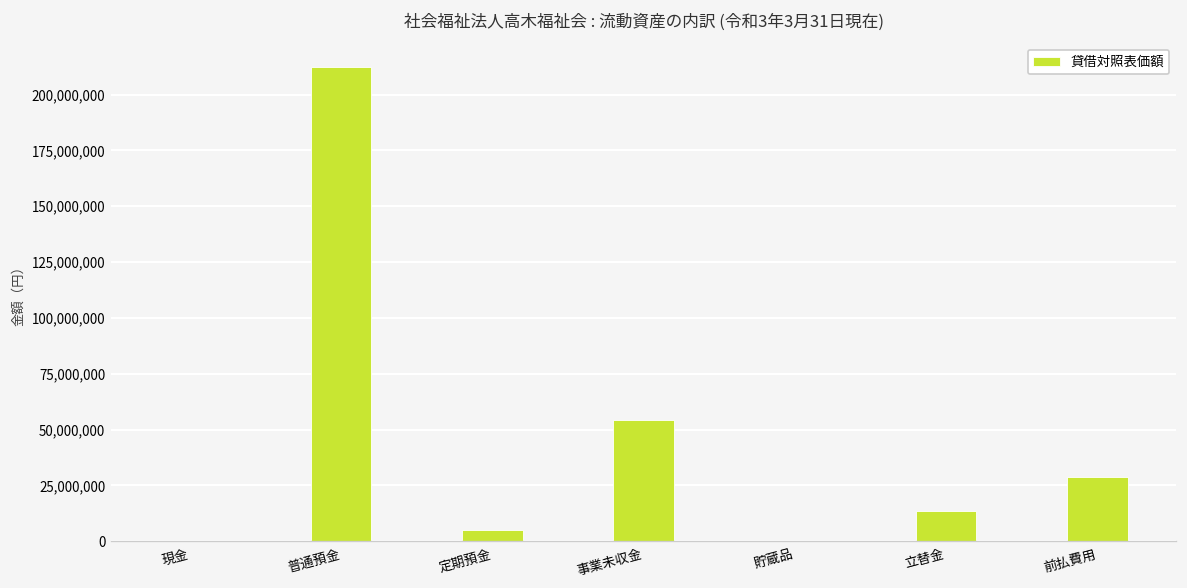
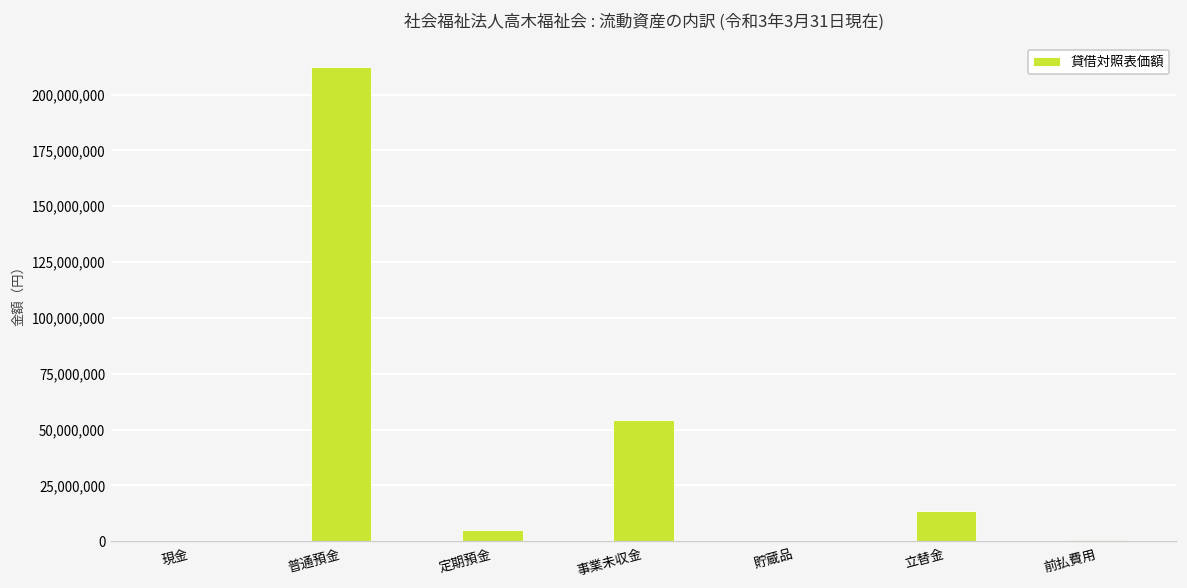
前払費用: 29,000,000 -> 1,000,000
